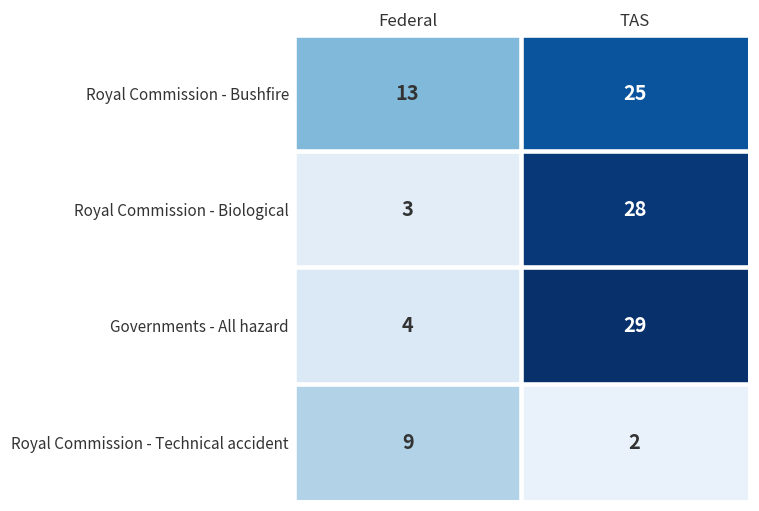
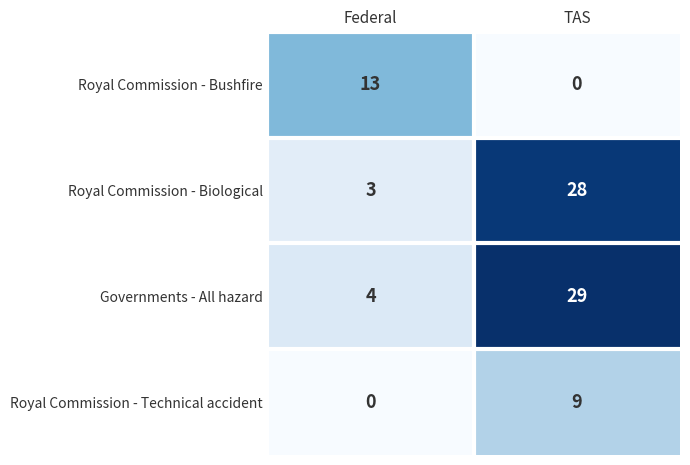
Royal Commission - Bushfire, TAS: 25 -> 0
Royal Commission - Technical accident, Federal: 9 -> 0
Royal Commission - Technical accident, TAS: 2 -> 9
